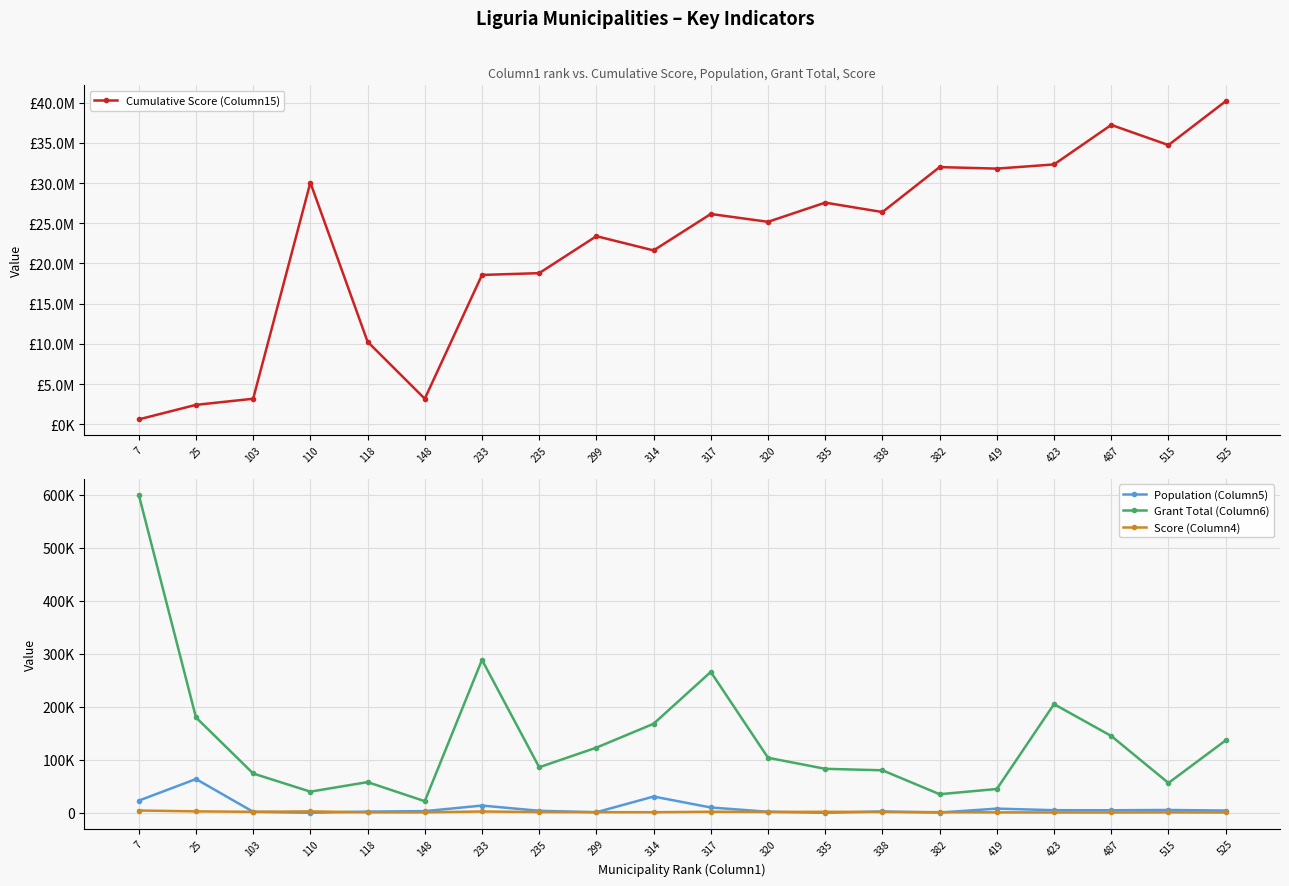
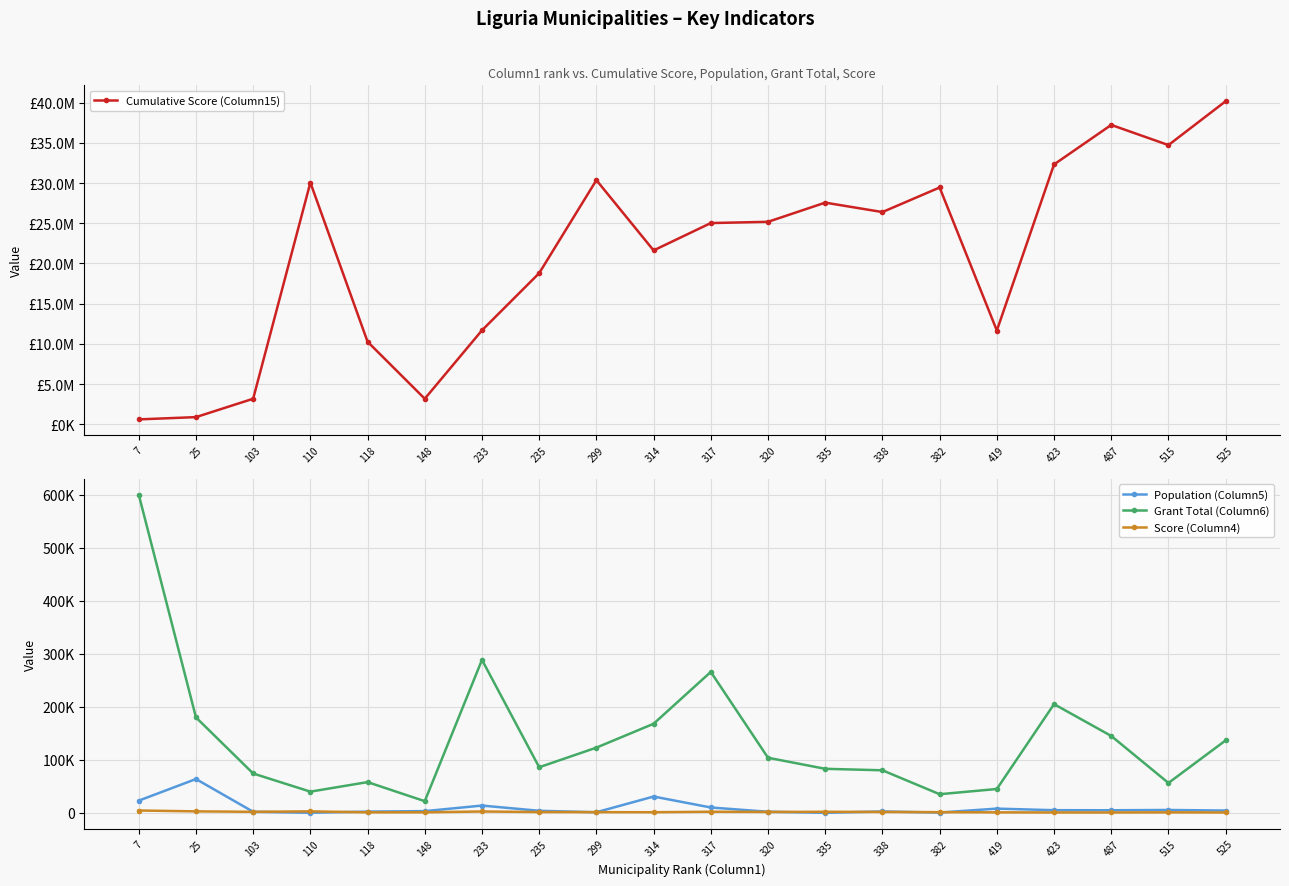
Column1 rank vs. Cumulative Score, Population, Grant Total, Score, 25: £2000000 -> £1000000
Column1 rank vs. Cumulative Score, Population, Grant Total, Score, 233: £19000000 -> £12000000
Column1 rank vs. Cumulative Score, Population, Grant Total, Score, 299: £23000000 -> £30000000
Column1 rank vs. Cumulative Score, Population, Grant Total, Score, 317: £26000000 -> £25000000
Column1 rank vs. Cumulative Score, Population, Grant Total, Score, 382: £32000000 -> £29000000
Column1 rank vs. Cumulative Score, Population, Grant Total, Score, 419: £32000000 -> £12000000
